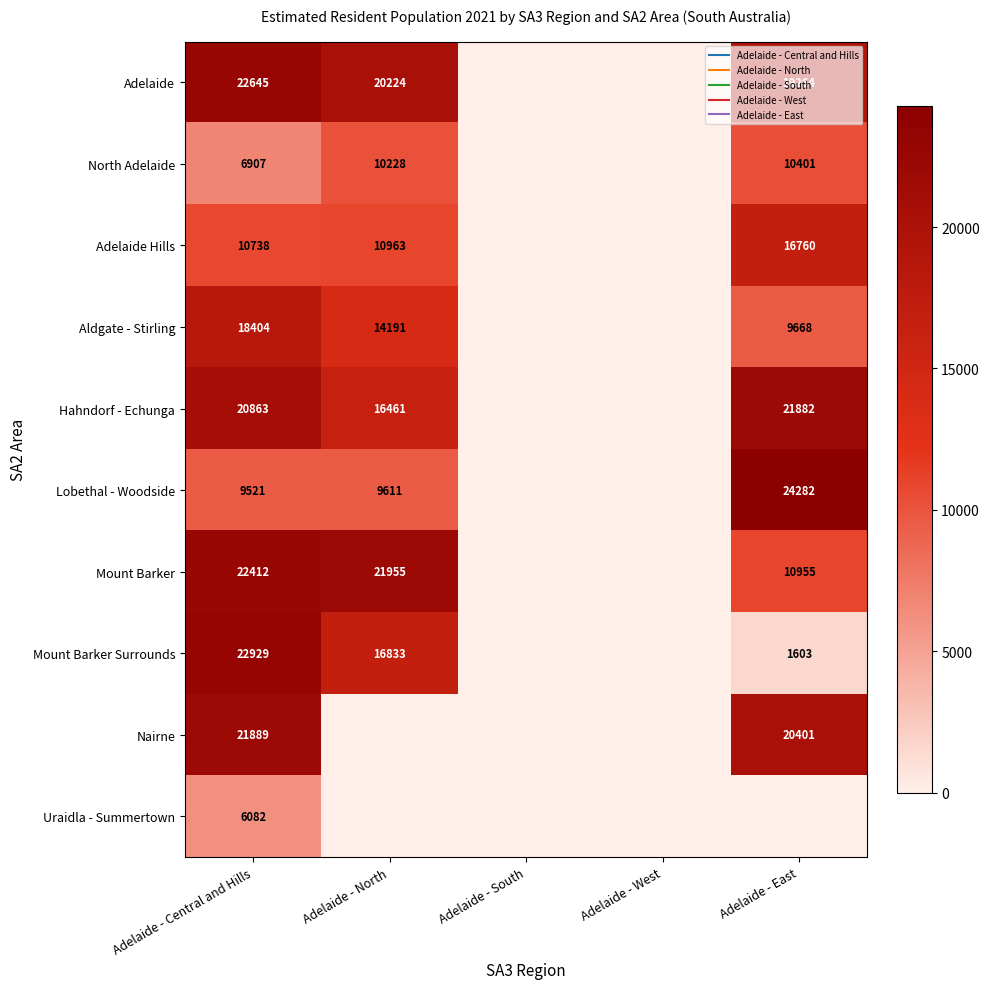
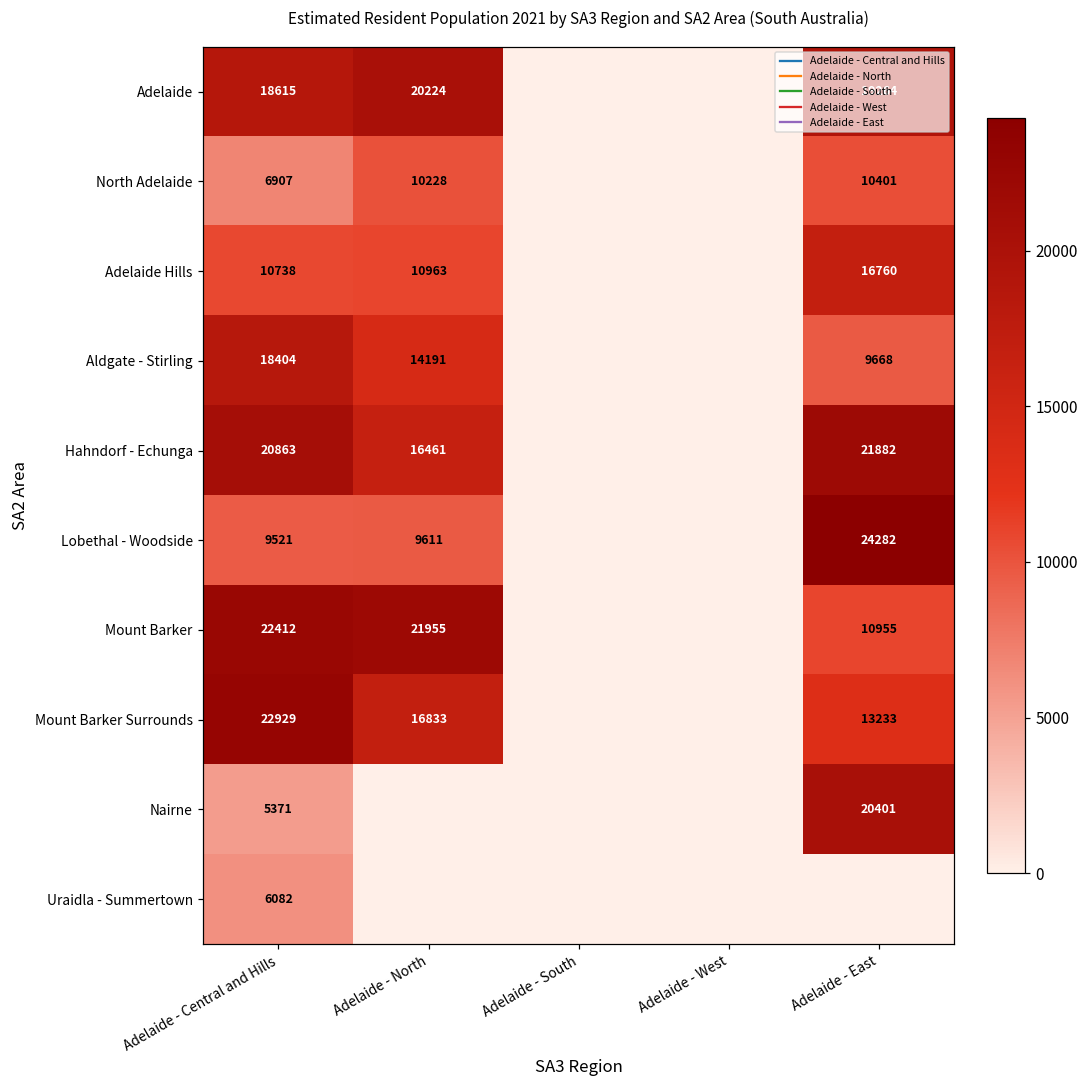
Adelaide, Adelaide - Central and Hills: 22645 -> 18615
Mount Barker Surrounds, Adelaide - East: 1603 -> 13233
Nairne, Adelaide - Central and Hills: 21889 -> 5371
